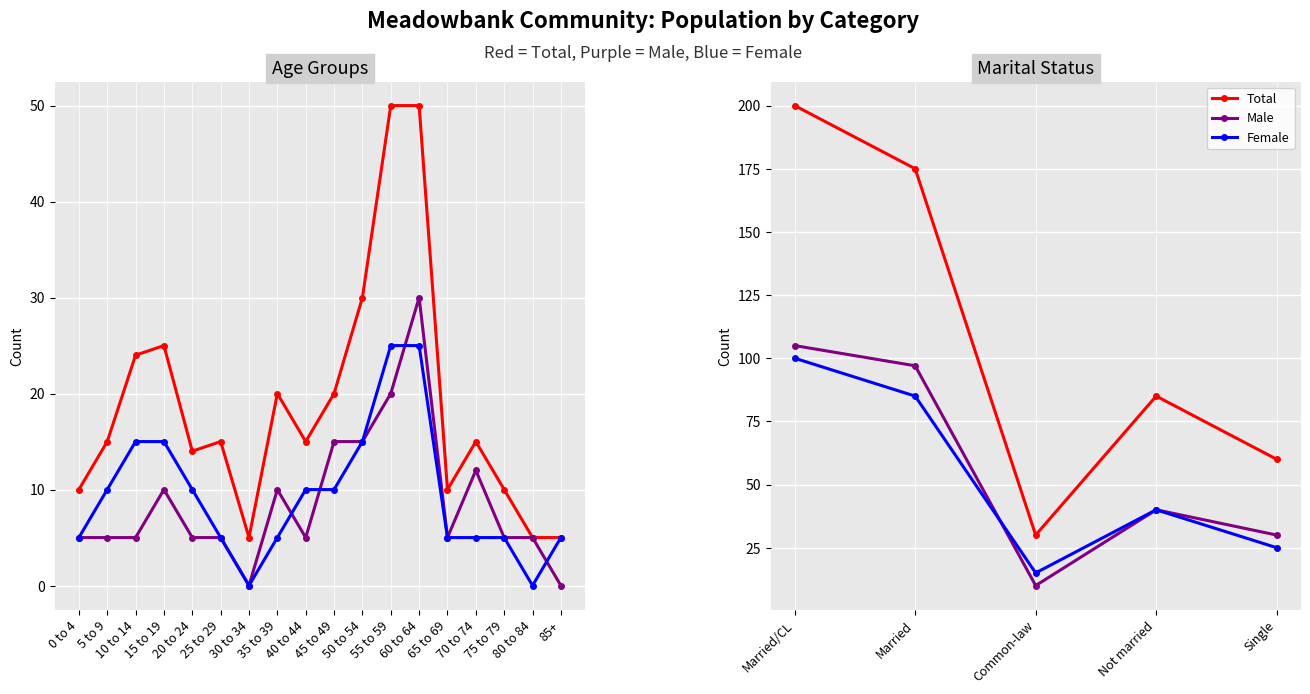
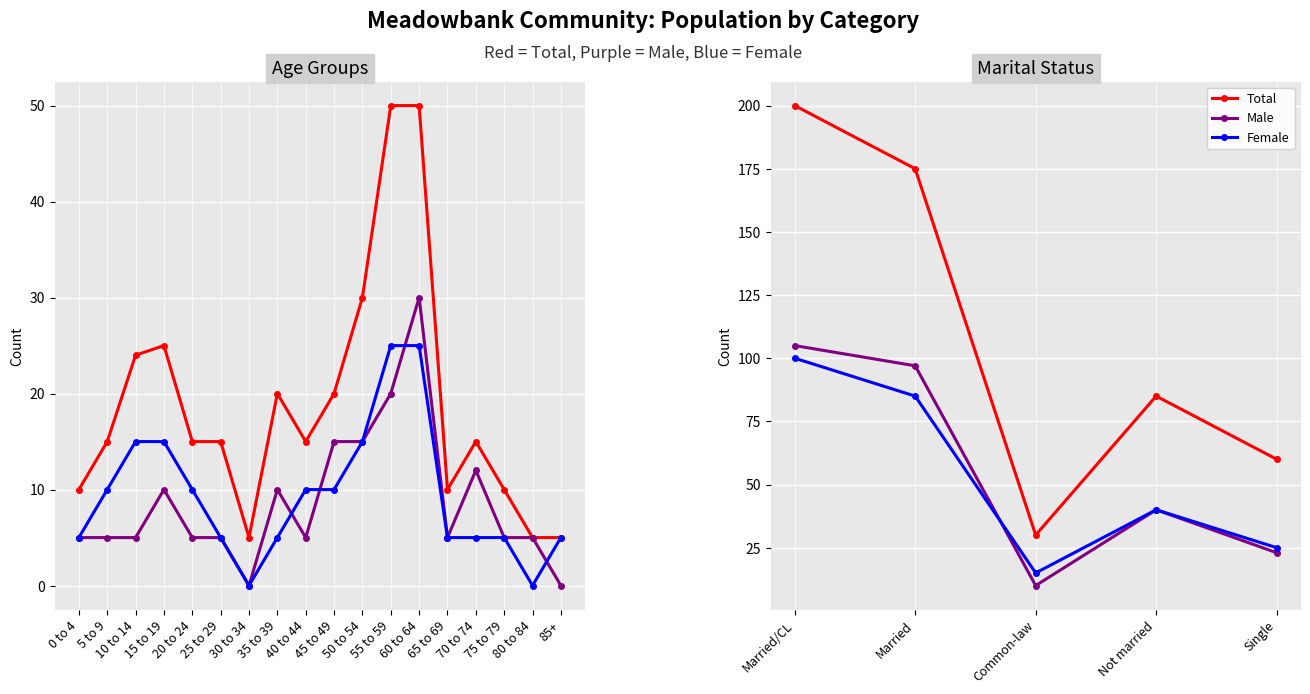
Age Groups, Total, 20 to 24: 14 -> 15
Marital Status, Male, Single: 30 -> 23
